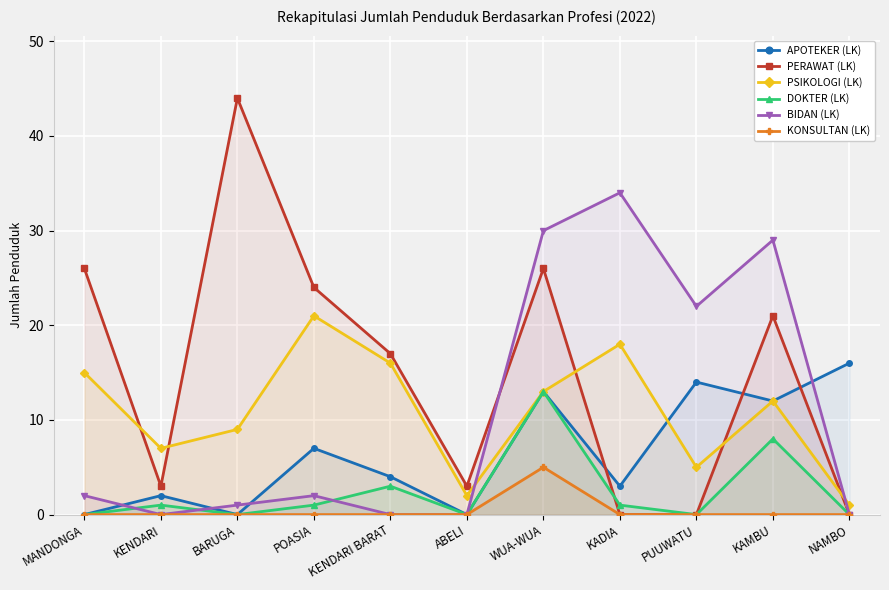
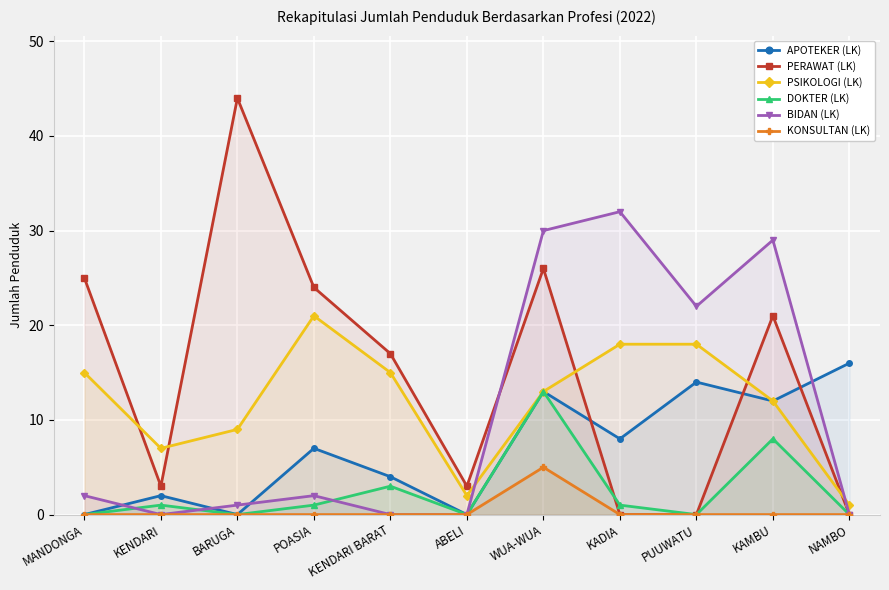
PERAWAT (LK), MANDONGA: 26 -> 25
PSIKOLOGI (LK), KENDARI BARAT: 16 -> 15
APOTEKER (LK), KADIA: 3 -> 8
BIDAN (LK), KADIA: 34 -> 32
PSIKOLOGI (LK), PUUWATU: 5 -> 18
